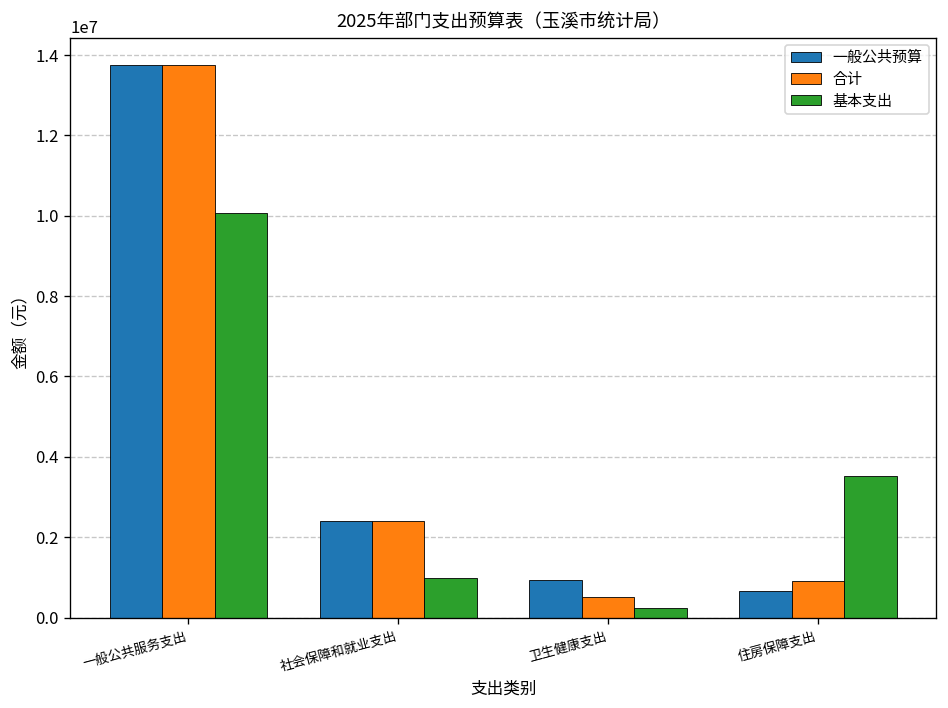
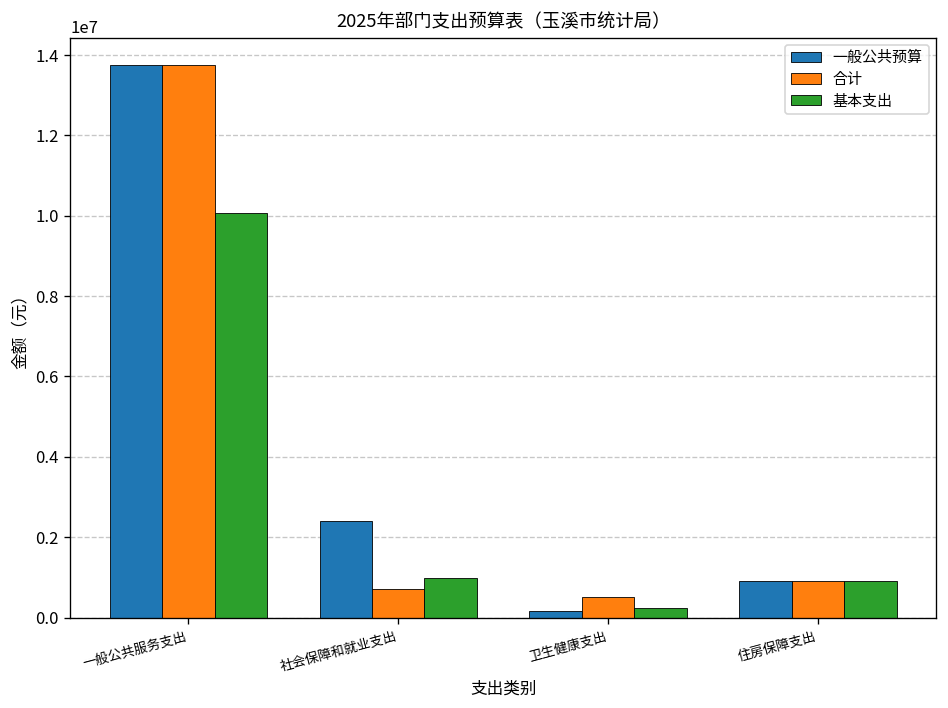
合计, 社会保障和就业支出: 2400000 -> 700000
一般公共预算, 卫生健康支出: 900000 -> 200000
一般公共预算, 住房保障支出: 700000 -> 900000
基本支出, 住房保障支出: 3500000 -> 900000
